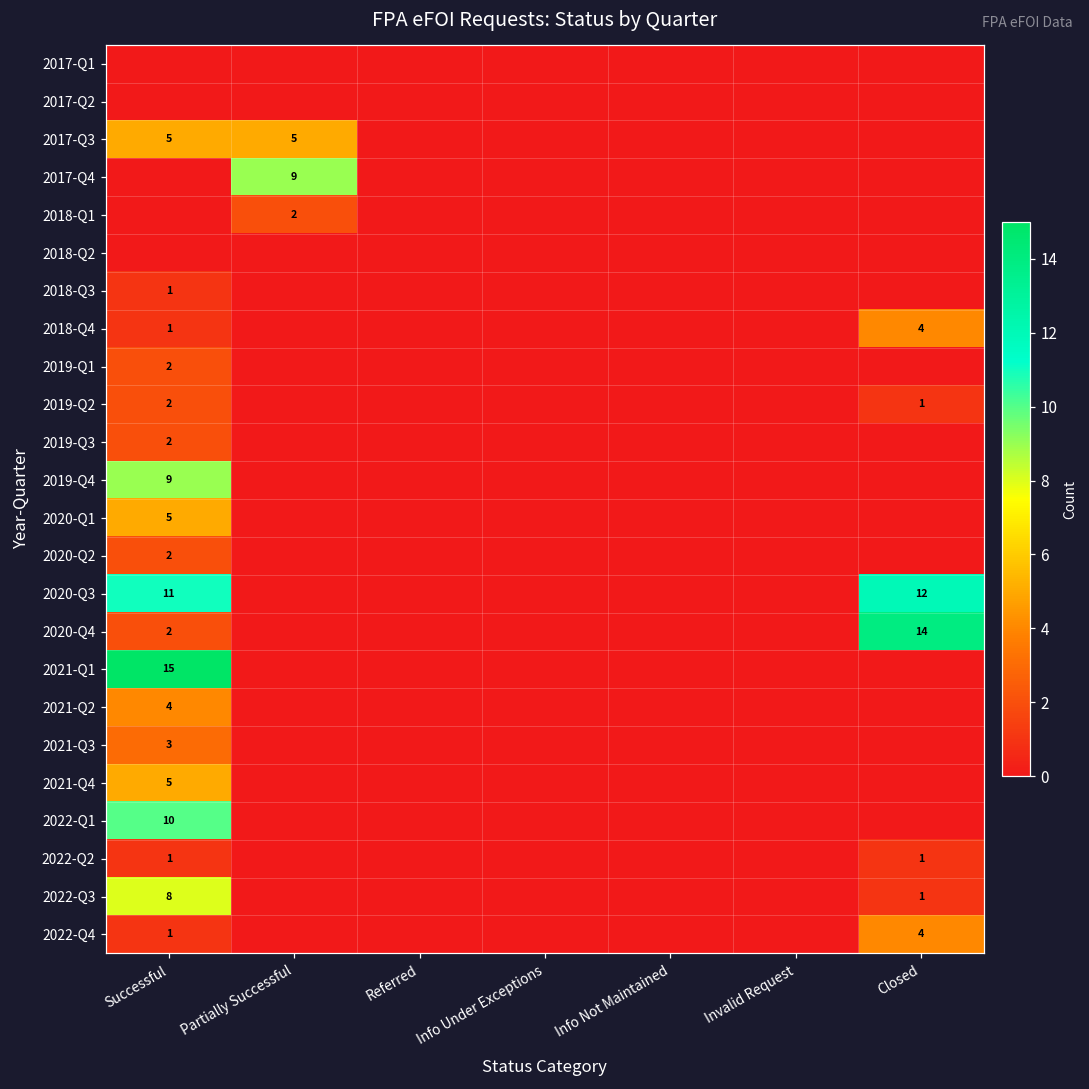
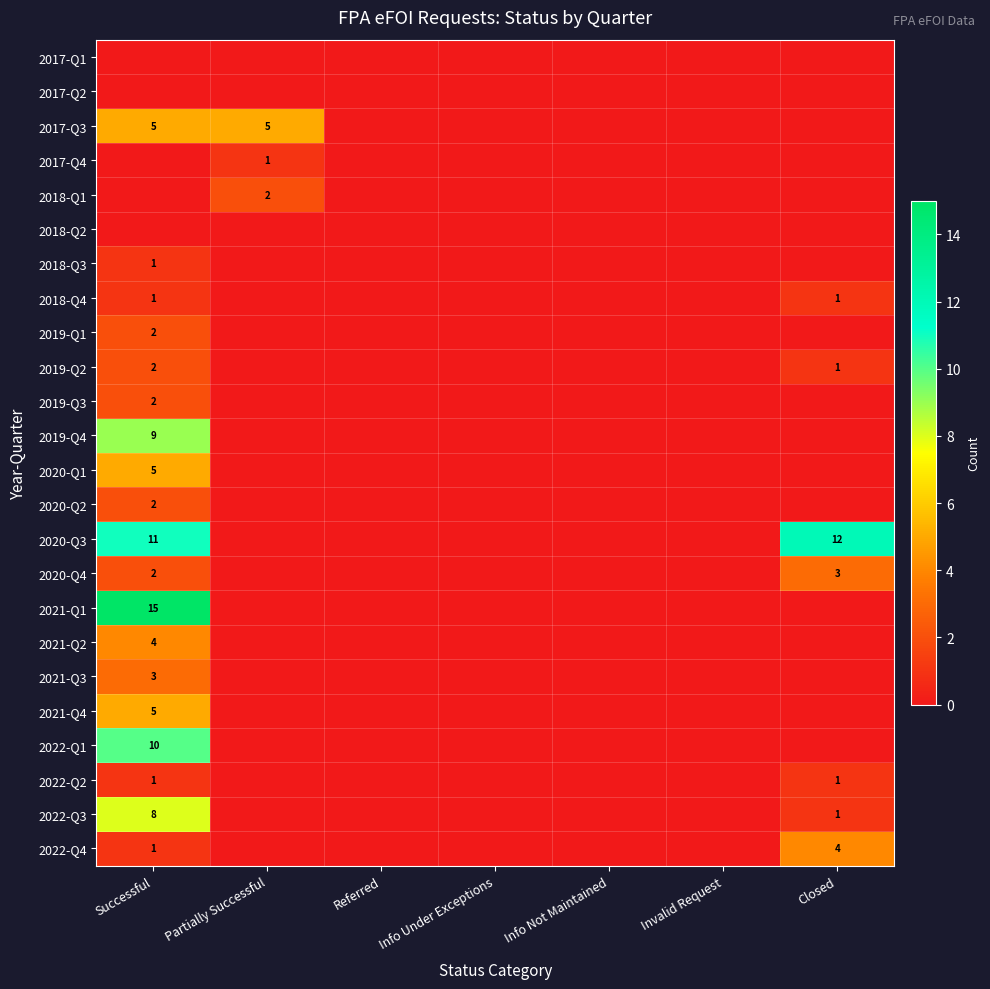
2017-Q4, Partially Successful: 9 -> 1
2018-Q4, Closed: 4 -> 1
2020-Q4, Closed: 14 -> 3
